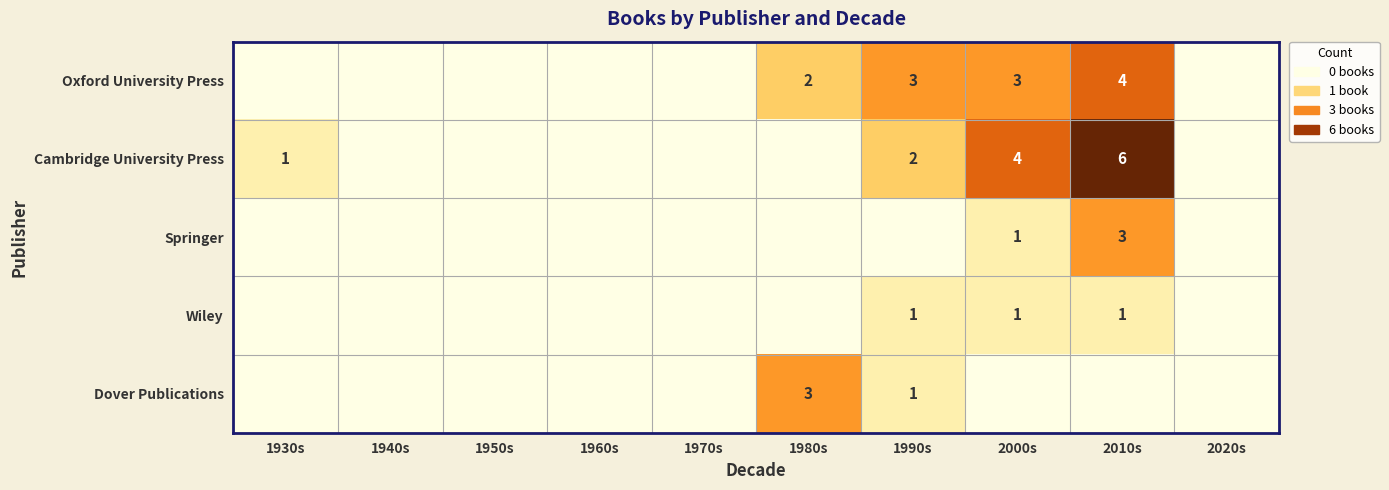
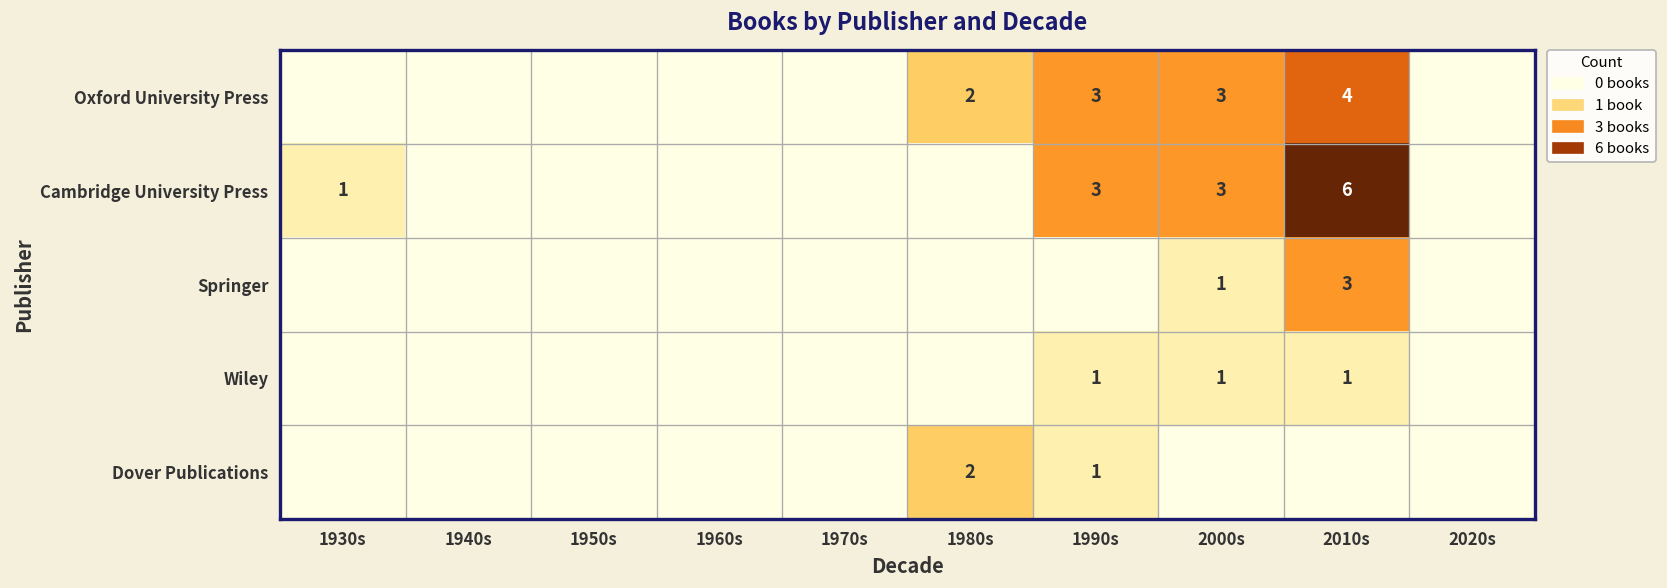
Cambridge University Press, 1990s: 2 -> 3
Cambridge University Press, 2000s: 4 -> 3
Dover Publications, 1980s: 3 -> 2
